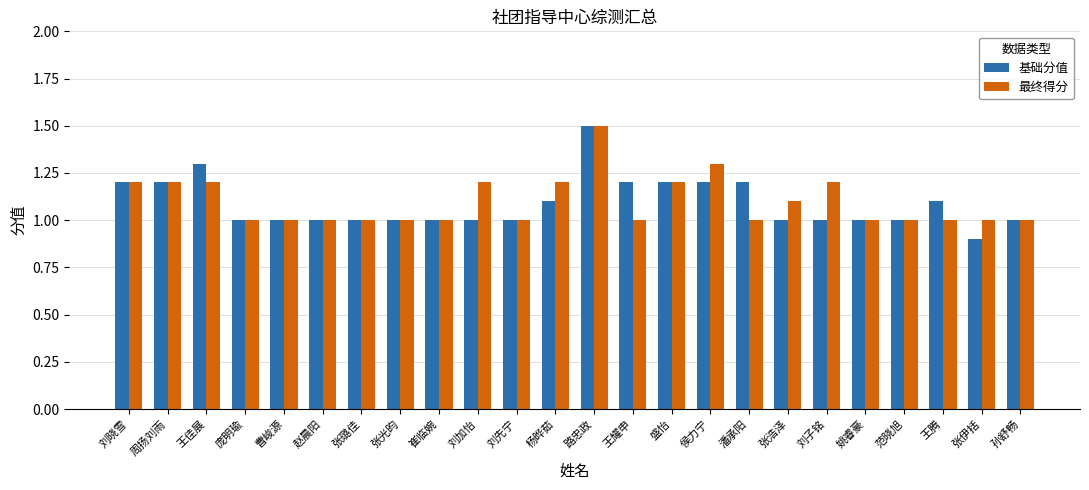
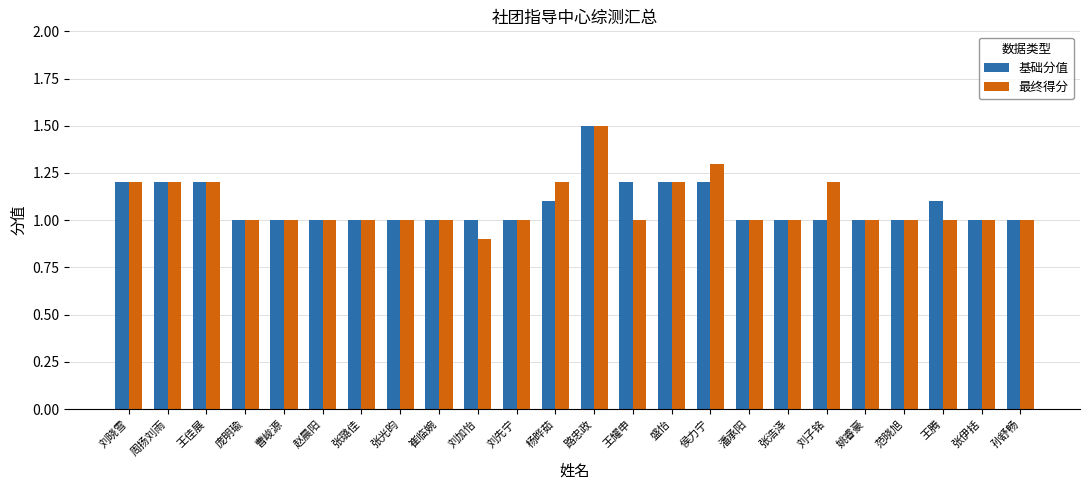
基础分值, 王佳展: 1.3 -> 1.2
最终得分, 刘加怡: 1.2 -> 0.9
基础分值, 潘承阳: 1.2 -> 1.0
最终得分, 张浩泽: 1.1 -> 1.0
基础分值, 张伊括: 0.9 -> 1.0
